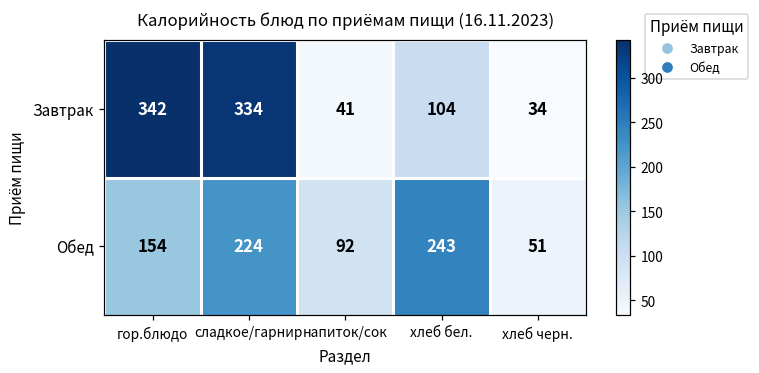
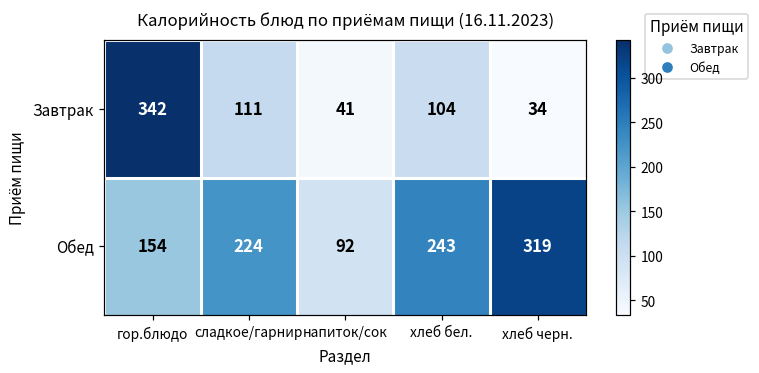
Завтрак, сладкое/гарнир: 334 -> 111
Обед, хлеб черн.: 51 -> 319
